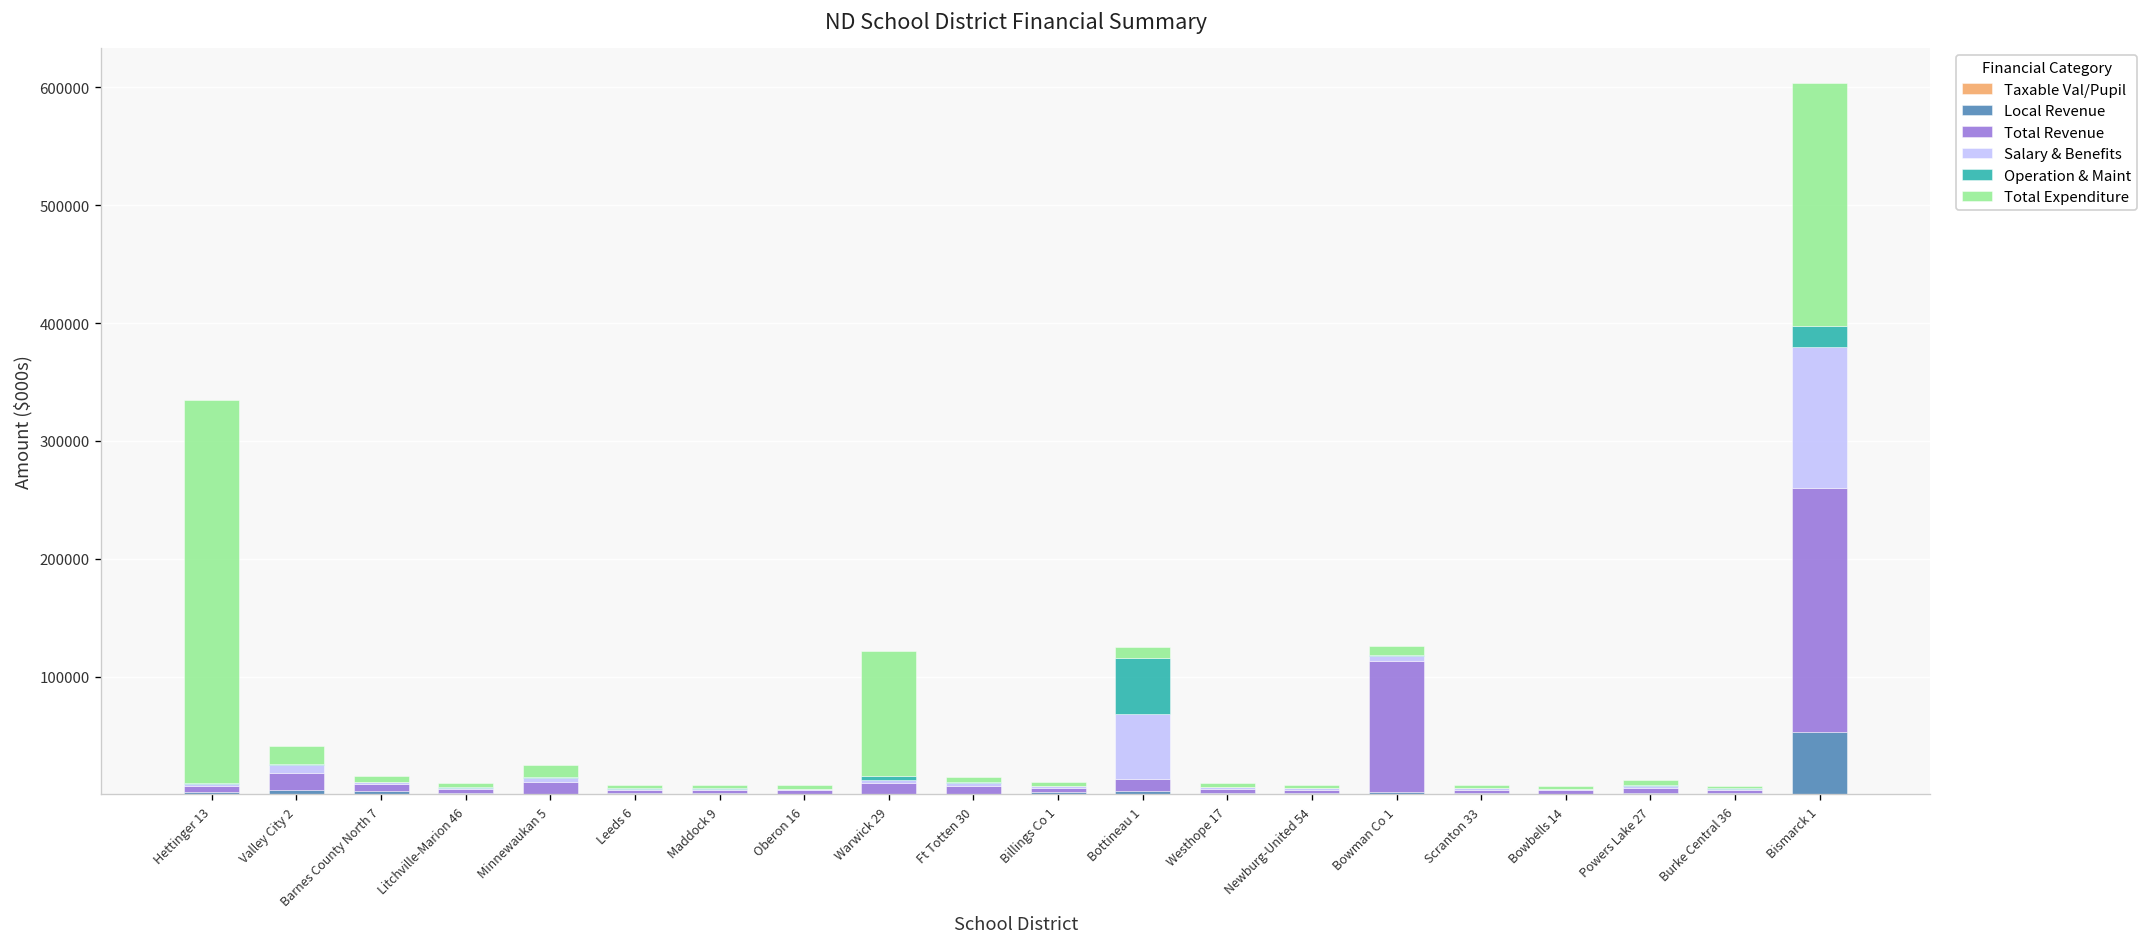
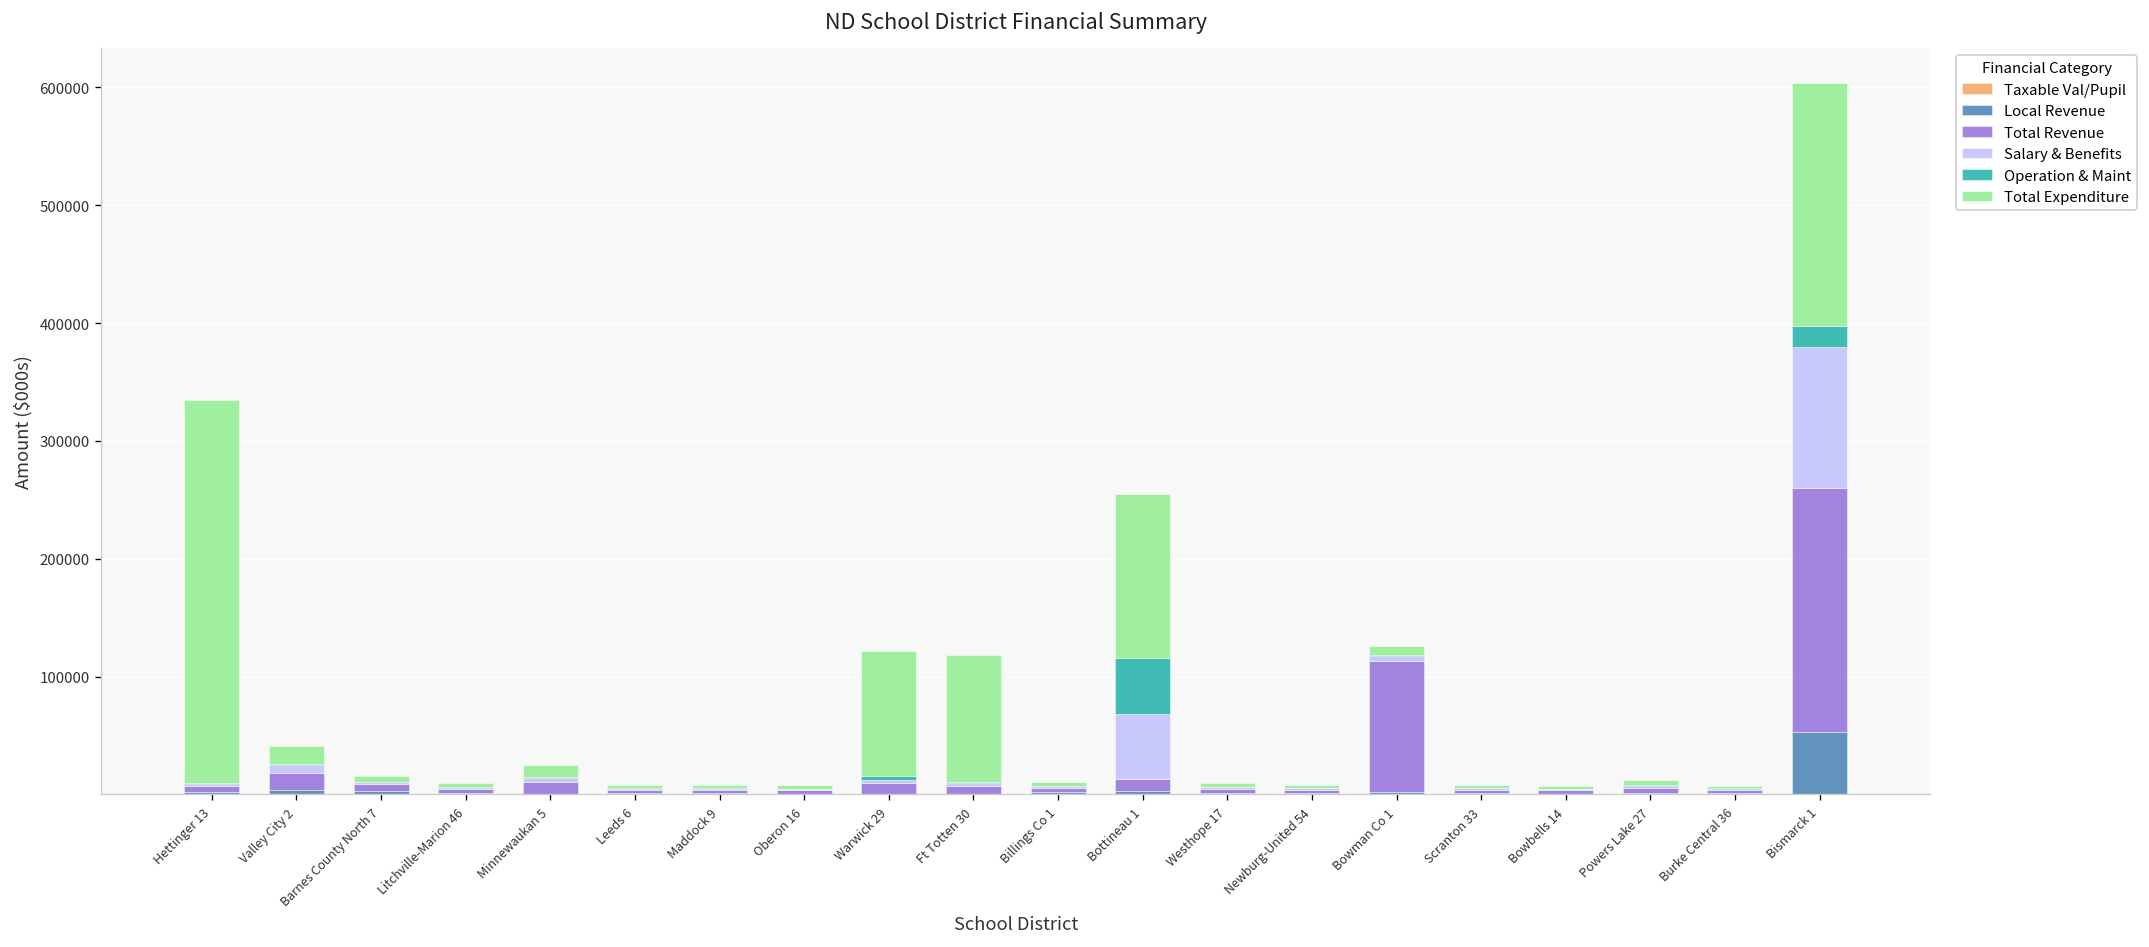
Total Expenditure, Ft Totten 30: 0 -> 110000
Total Expenditure, Bottineau 1: 10000 -> 140000
